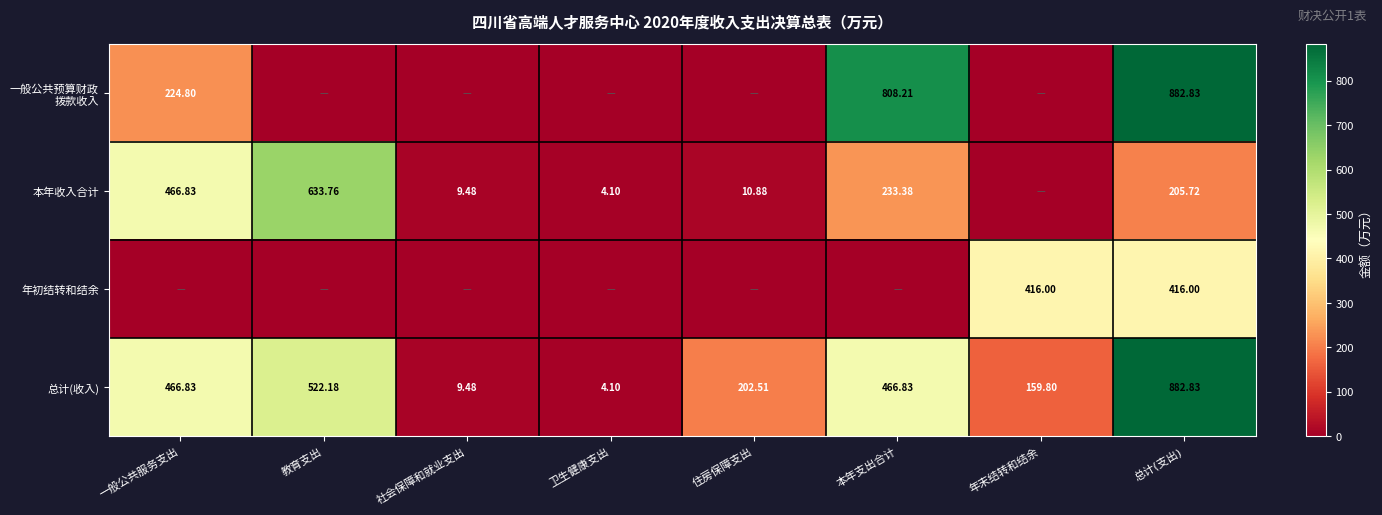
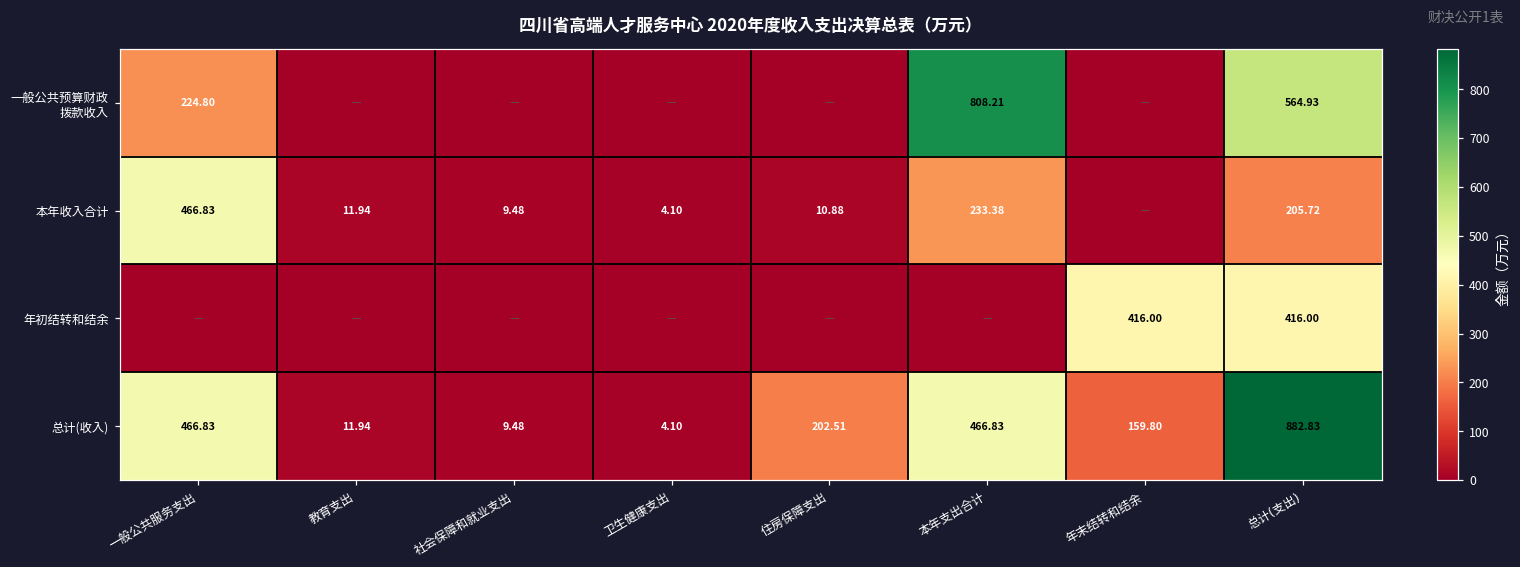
一般公共预算财政 拨款收入, 总计(支出): 882.83 -> 564.93
本年收入合计, 教育支出: 633.76 -> 11.94
总计(收入), 教育支出: 522.18 -> 11.94
